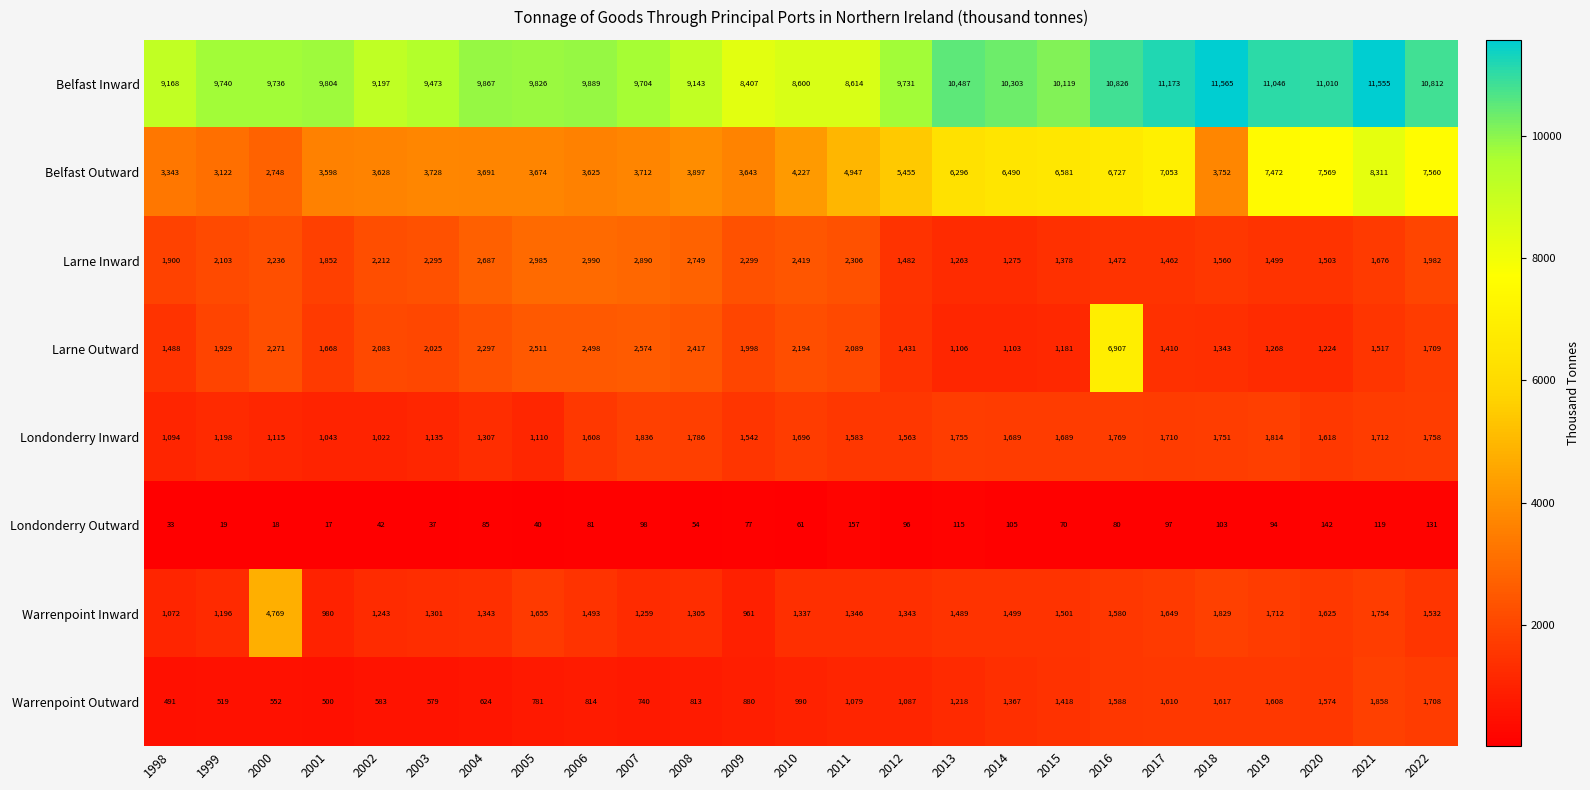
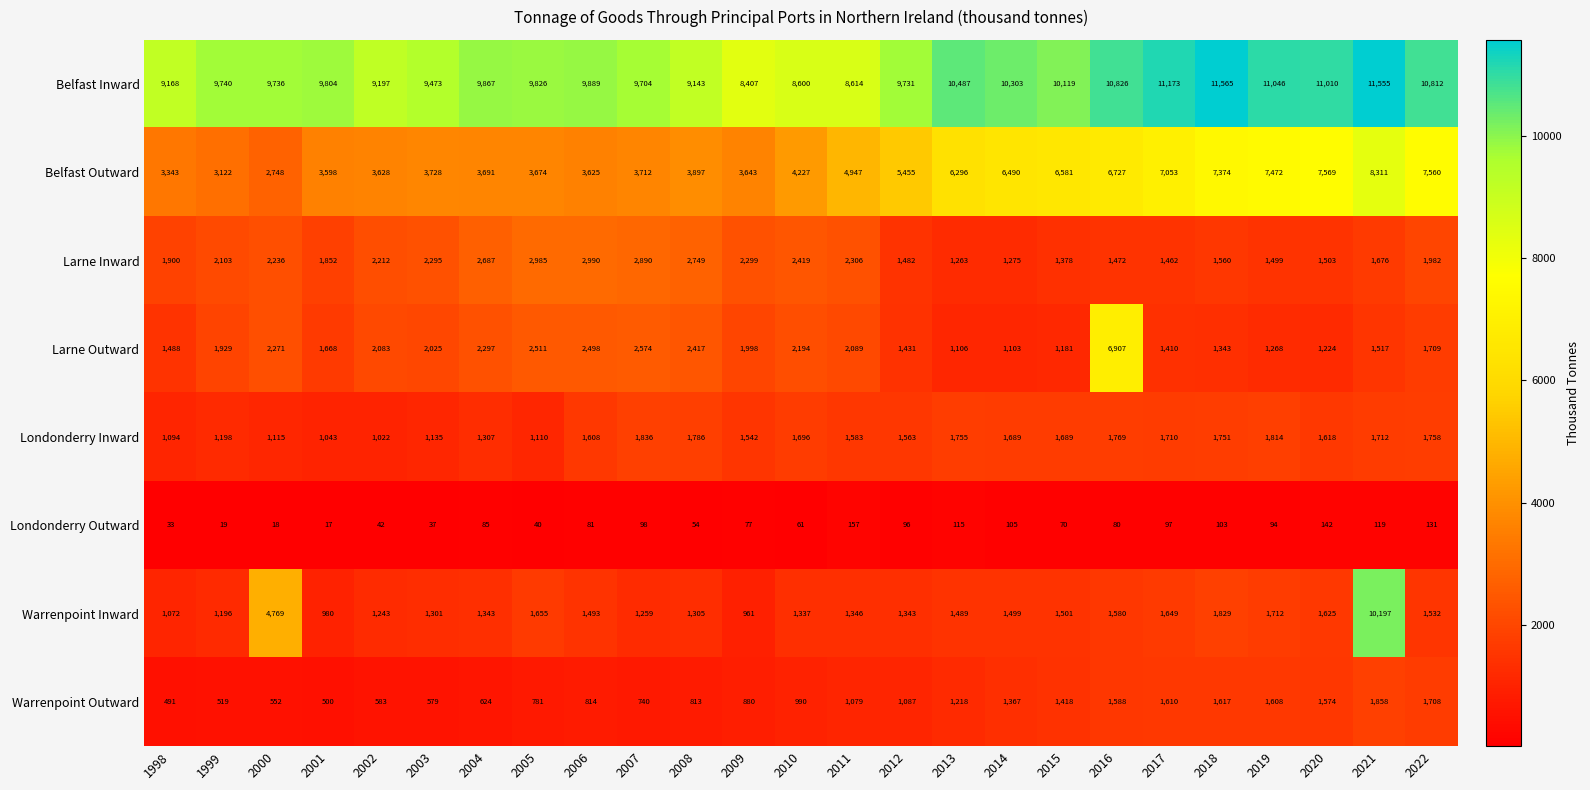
Belfast Outward, 2018: 3,752 -> 7,374
Warrenpoint Inward, 2021: 1,754 -> 10,197
